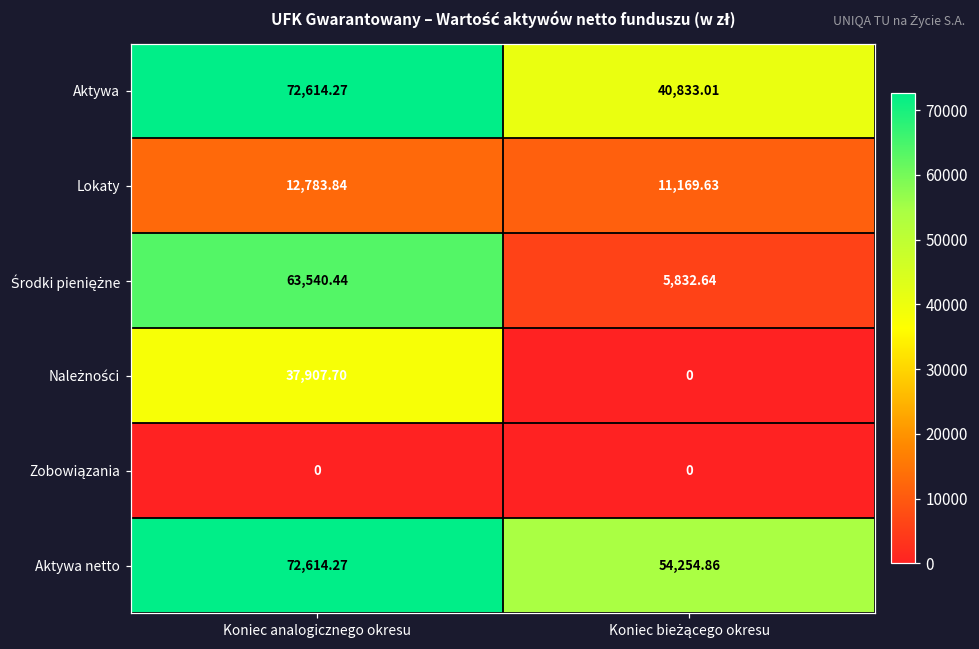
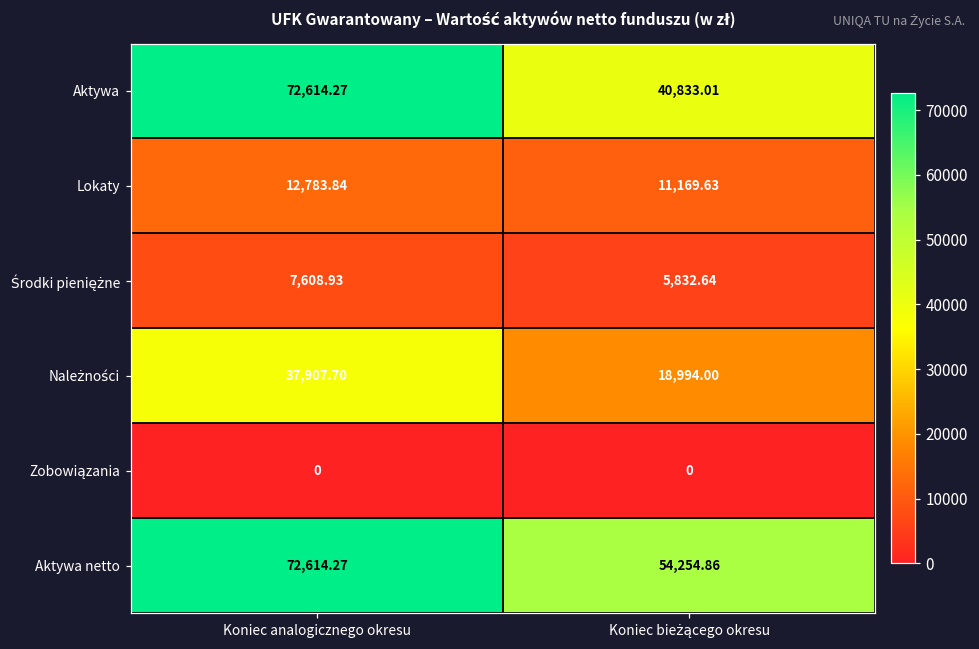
Środki pieniężne, Koniec analogicznego okresu: 63,540.44 -> 7,608.93
Należności, Koniec bieżącego okresu: 0 -> 18,994.00
